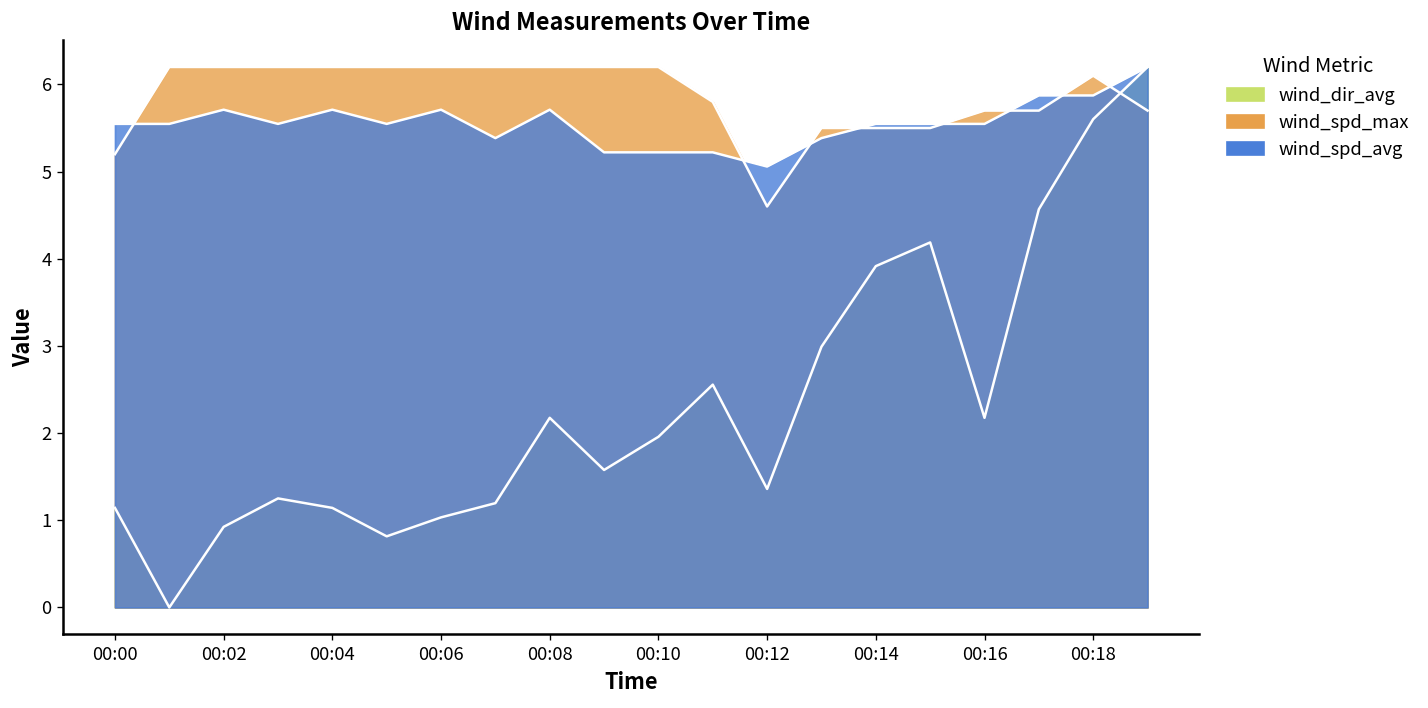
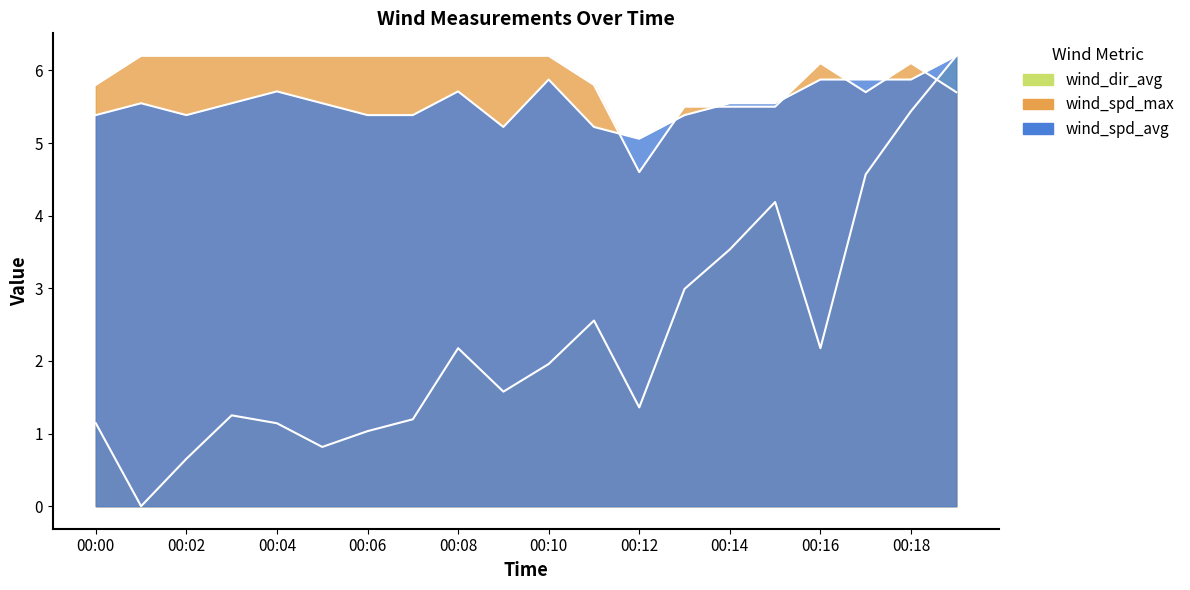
wind_spd_max, 00:00: 5.2 -> 5.8
wind_spd_avg, 00:00: 5.5 -> 5.4
wind_dir_avg, 00:02: 0.9 -> 0.7
wind_spd_avg, 00:02: 5.7 -> 5.4
wind_spd_avg, 00:06: 5.7 -> 5.4
wind_spd_avg, 00:10: 5.2 -> 5.9
wind_dir_avg, 00:14: 3.9 -> 3.5
wind_spd_max, 00:16: 5.7 -> 6.1
wind_spd_avg, 00:16: 5.5 -> 5.9
wind_dir_avg, 00:18: 5.6 -> 5.4
